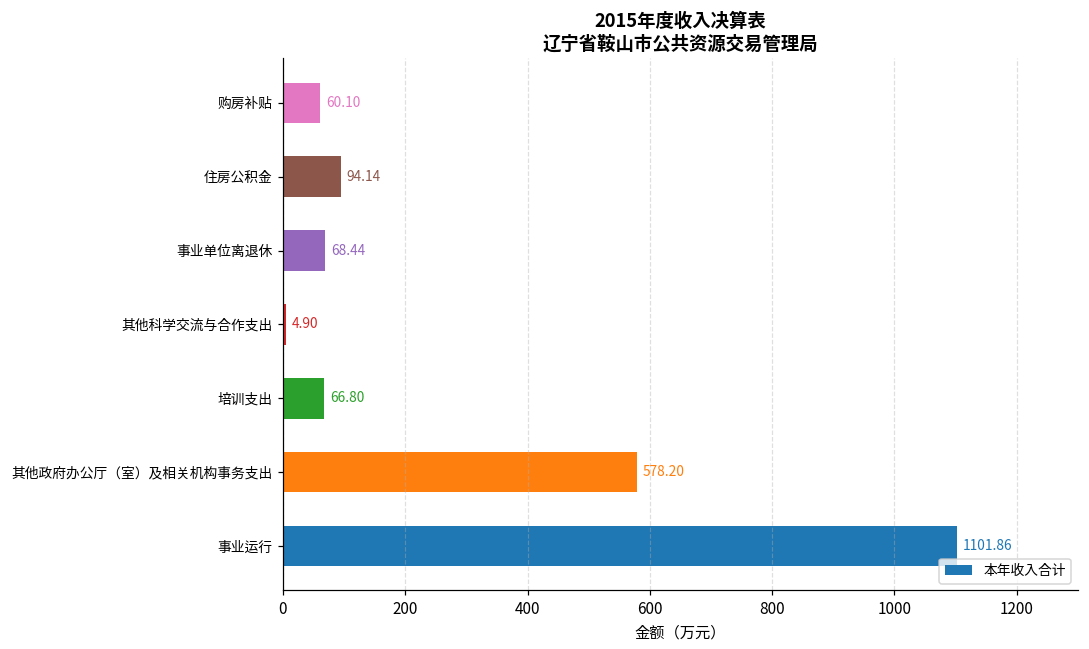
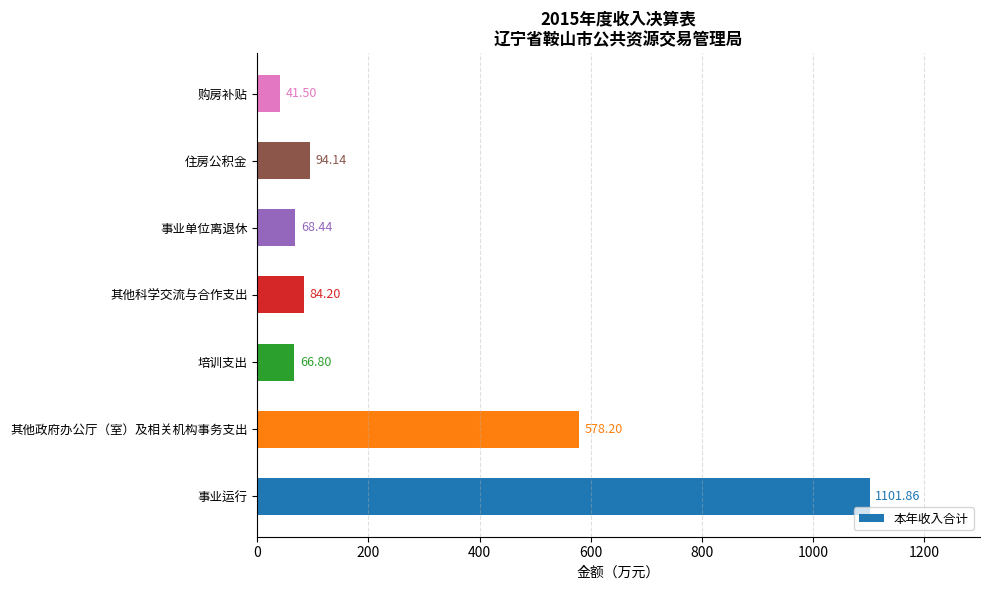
购房补贴: 60.10 -> 41.50
其他科学交流与合作支出: 4.90 -> 84.20
